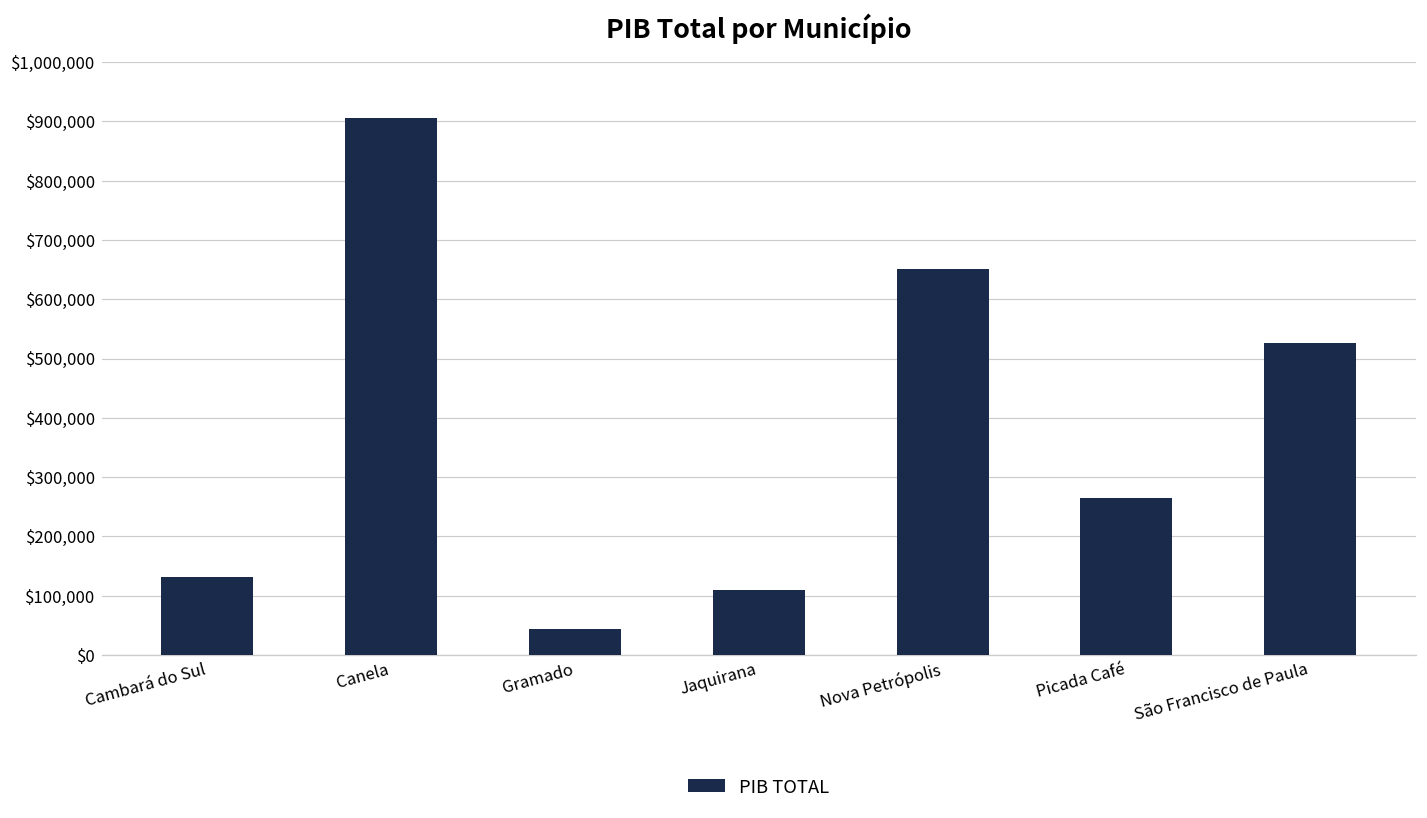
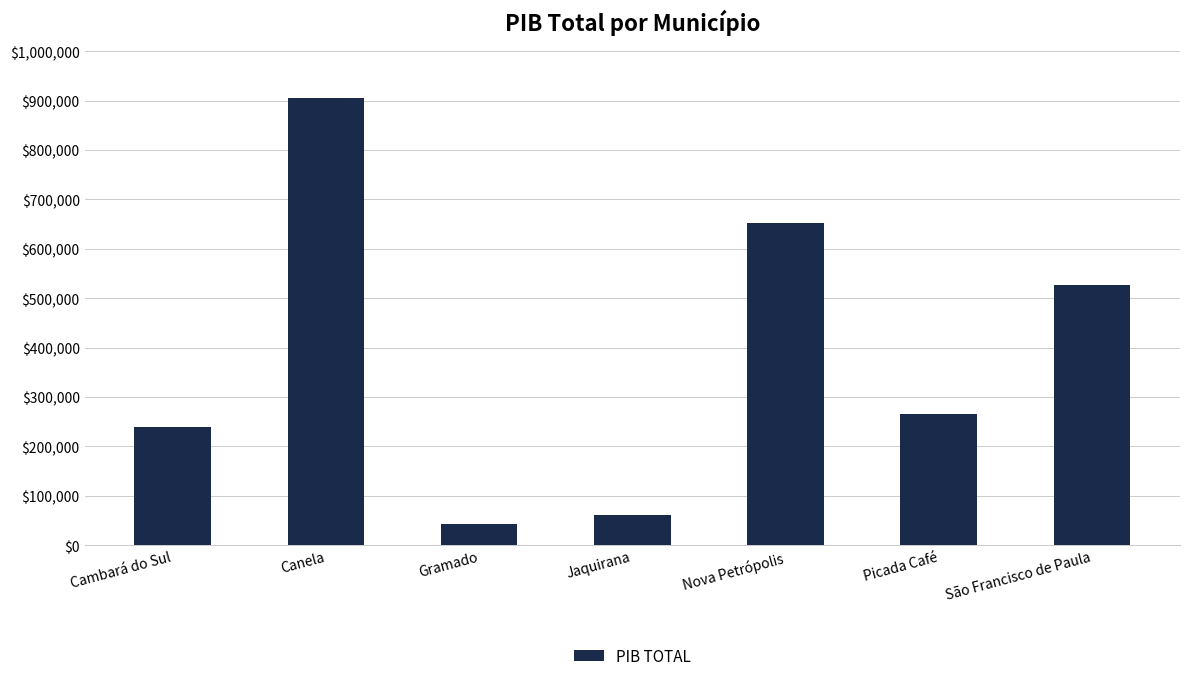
Cambará do Sul: $130,000 -> $240,000
Jaquirana: $110,000 -> $60,000
